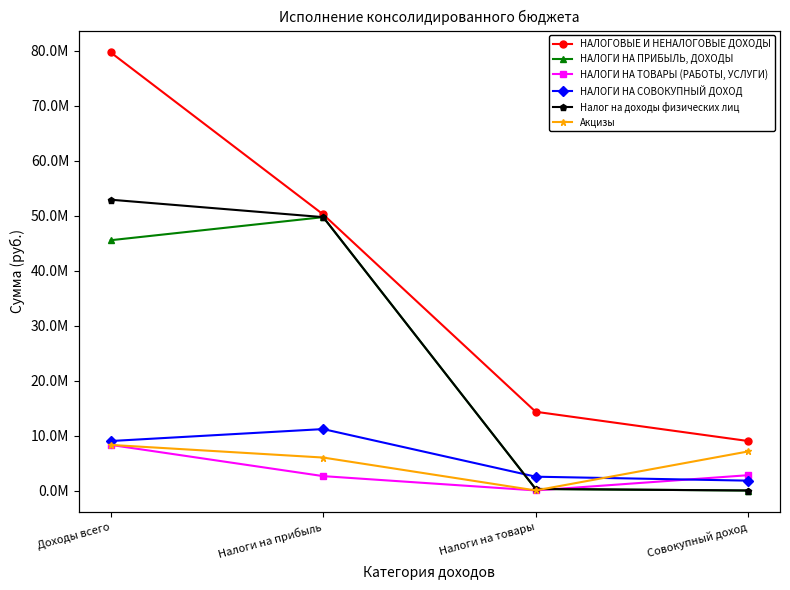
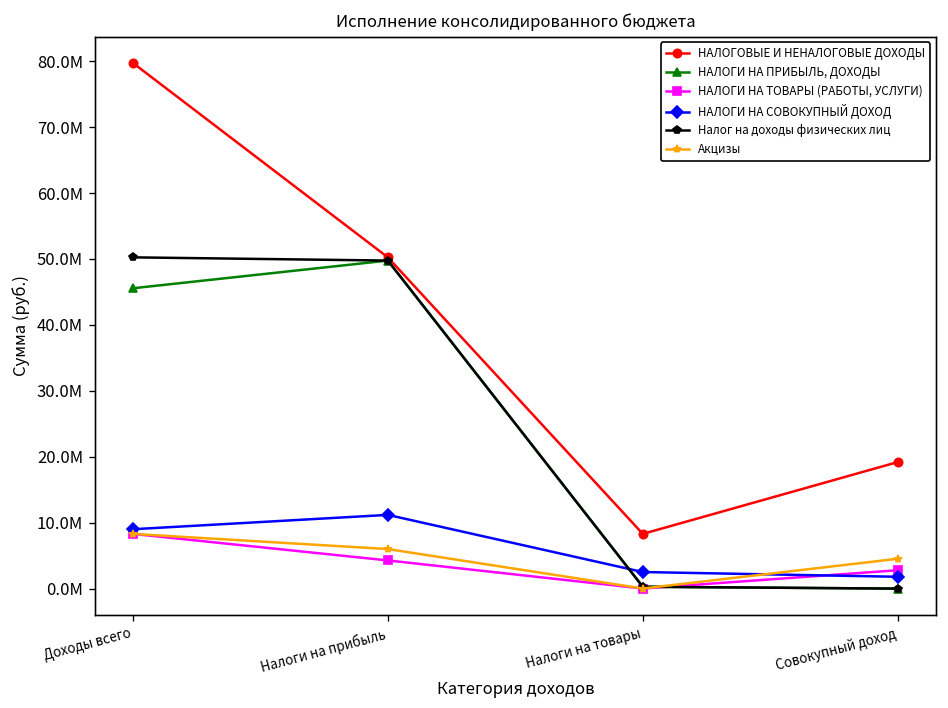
Налог на доходы физических лиц, Доходы всего: 53М -> 50М
НАЛОГИ НА ТОВАРЫ (РАБОТЫ, УСЛУГИ), Налоги на прибыль: 3М -> 4М
НАЛОГОВЫЕ И НЕНАЛОГОВЫЕ ДОХОДЫ, Налоги на товары: 14М -> 8М
НАЛОГОВЫЕ И НЕНАЛОГОВЫЕ ДОХОДЫ, Совокупный доход: 9М -> 19М
Акцизы, Совокупный доход: 7М -> 5М
